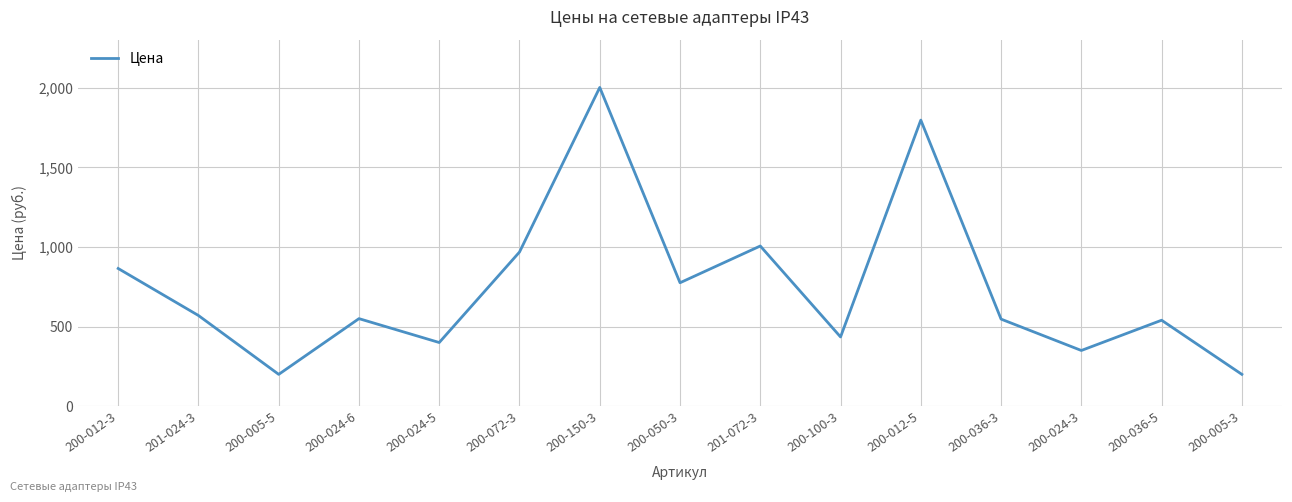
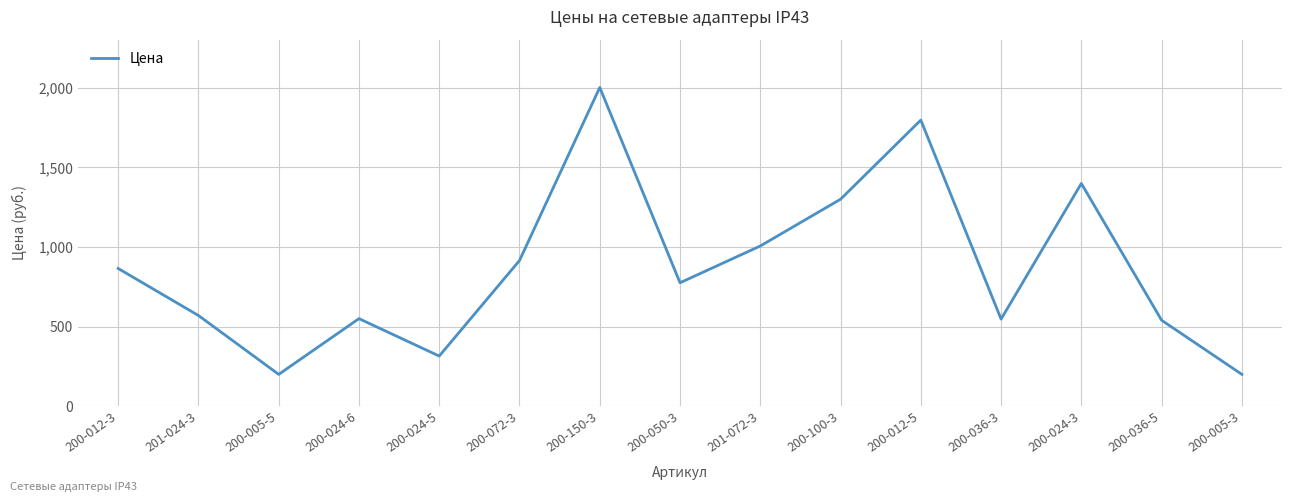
200-024-5: 400 -> 320
200-072-3: 970 -> 920
200-100-3: 440 -> 1,300
200-024-3: 350 -> 1,400
